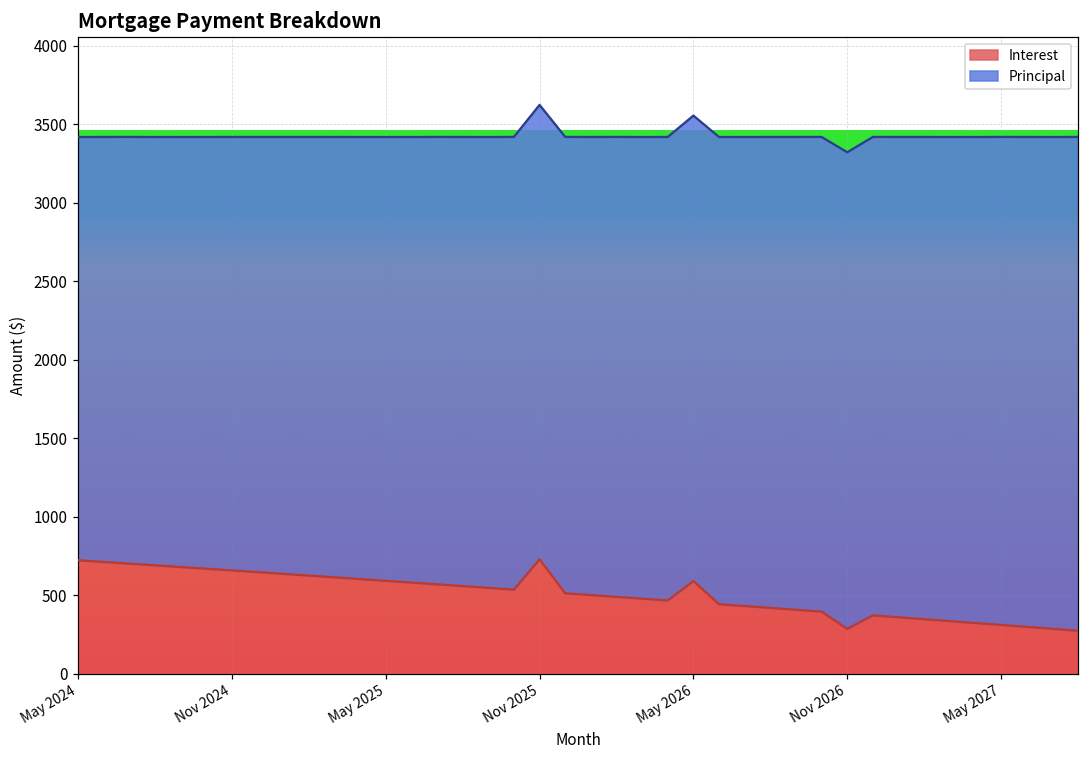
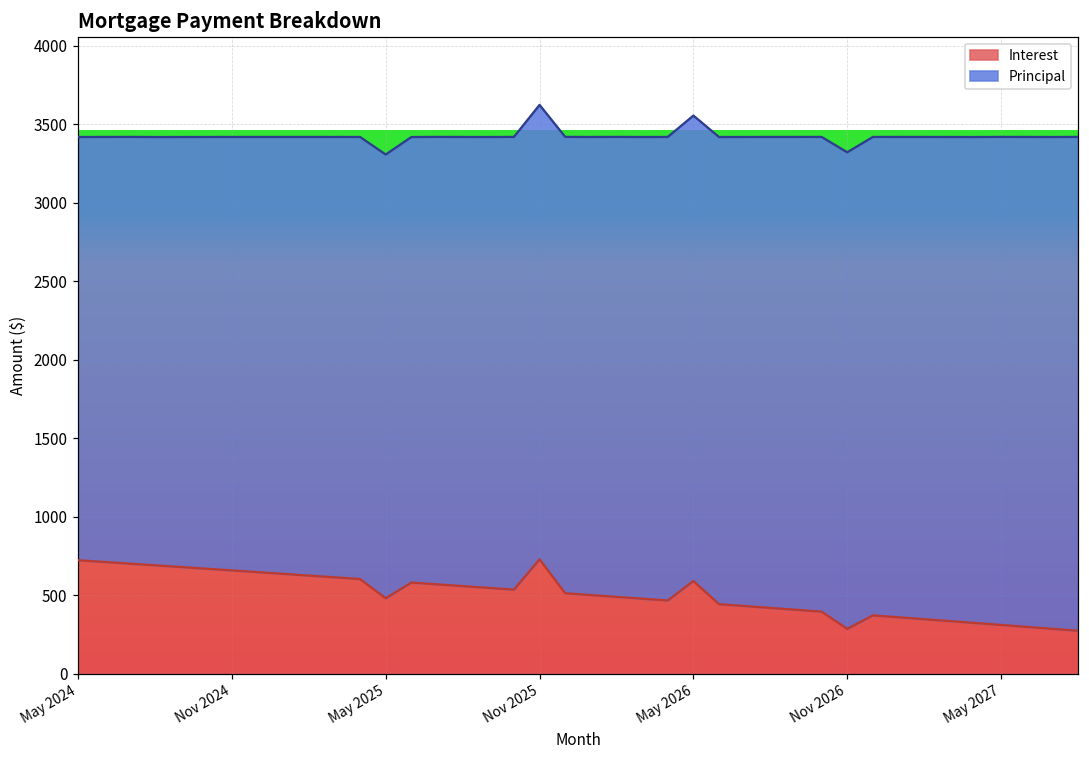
Interest, May 2025: 590 -> 480
